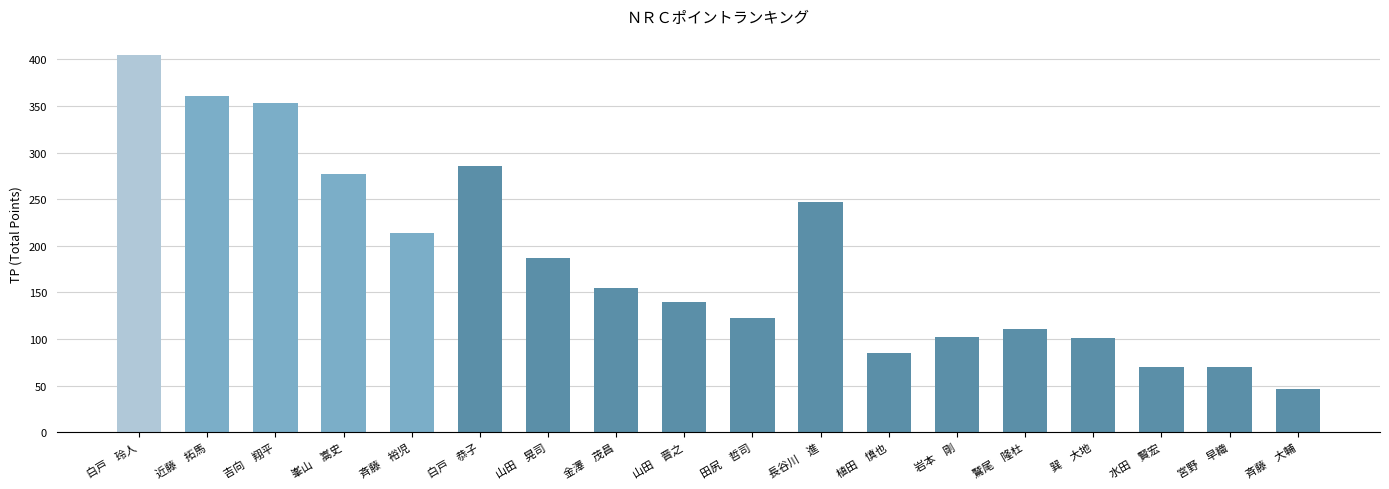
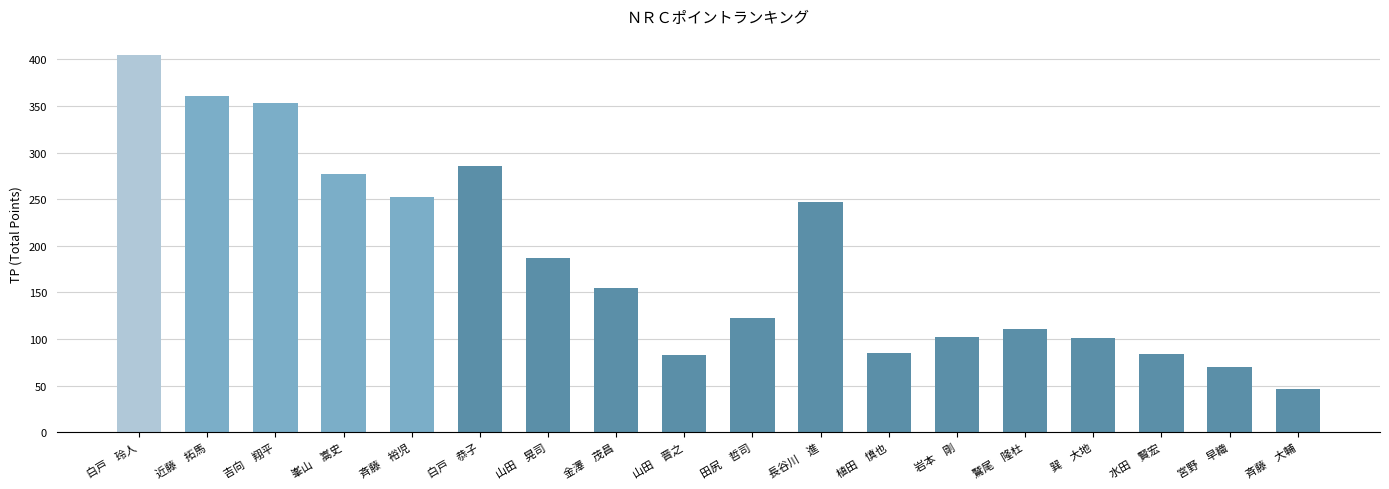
斉藤 裕児: 210 -> 250
山田 晋之: 140 -> 80
水田 賢宏: 70 -> 80
